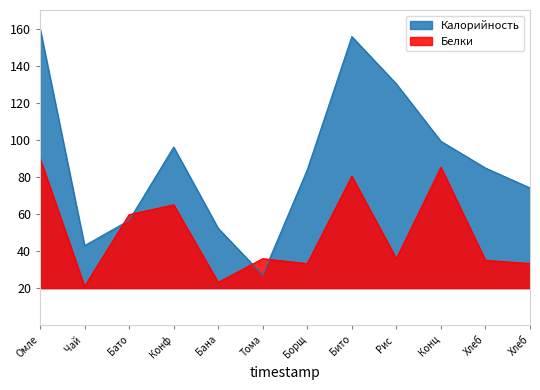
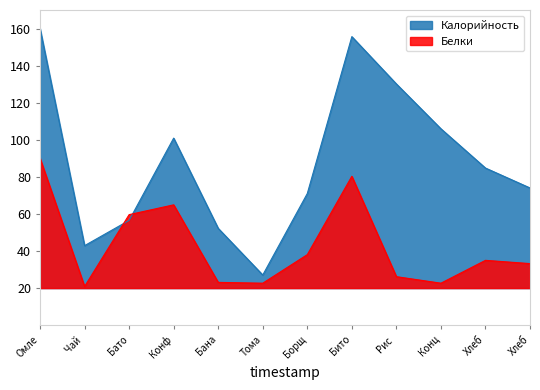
Калорийность, Конф: 96 -> 101
Белки, Тома: 36 -> 23
Калорийность, Борщ: 84 -> 71
Белки, Борщ: 33 -> 38
Белки, Рис: 36 -> 26
Калорийность, Конц: 99 -> 106
Белки, Конц: 85 -> 23
